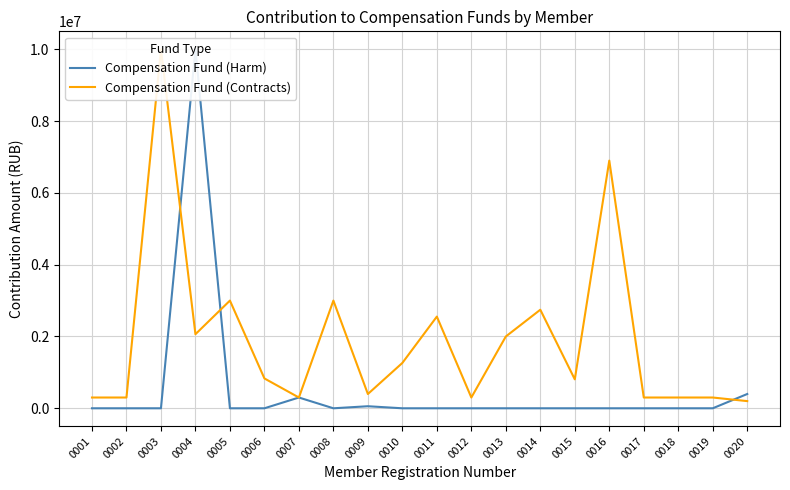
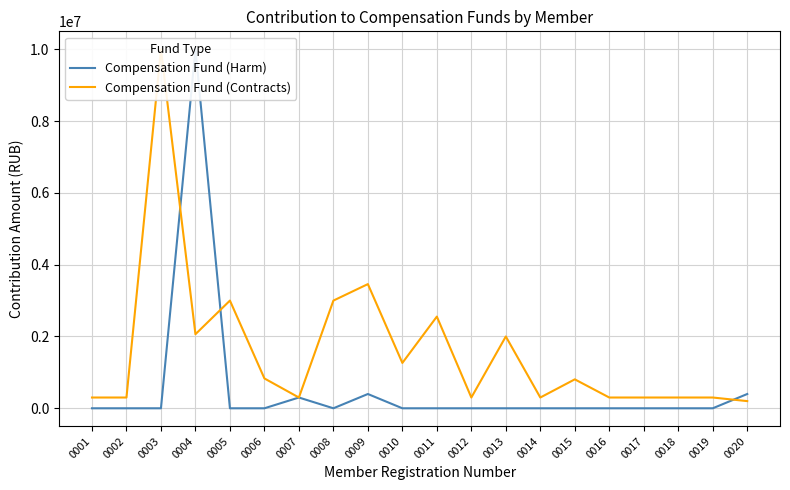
Compensation Fund (Harm), 0009: 100000 -> 400000
Compensation Fund (Contracts), 0009: 400000 -> 3500000
Compensation Fund (Contracts), 0014: 2700000 -> 300000
Compensation Fund (Contracts), 0016: 6900000 -> 300000
